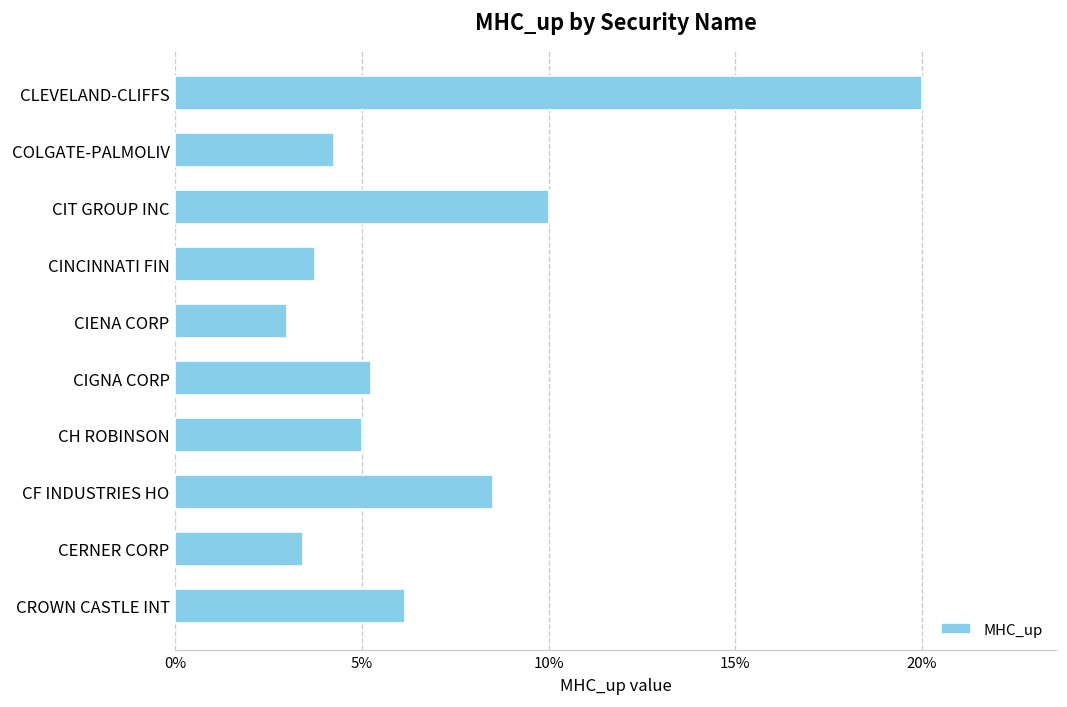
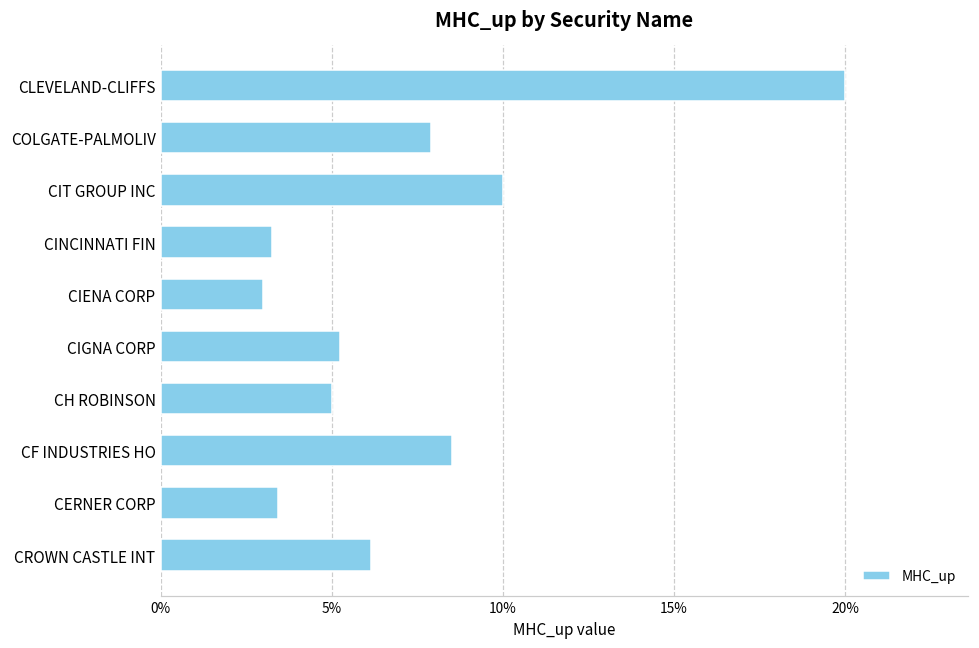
COLGATE-PALMOLIV: 4.3% -> 7.9%
CINCINNATI FIN: 3.8% -> 3.3%
